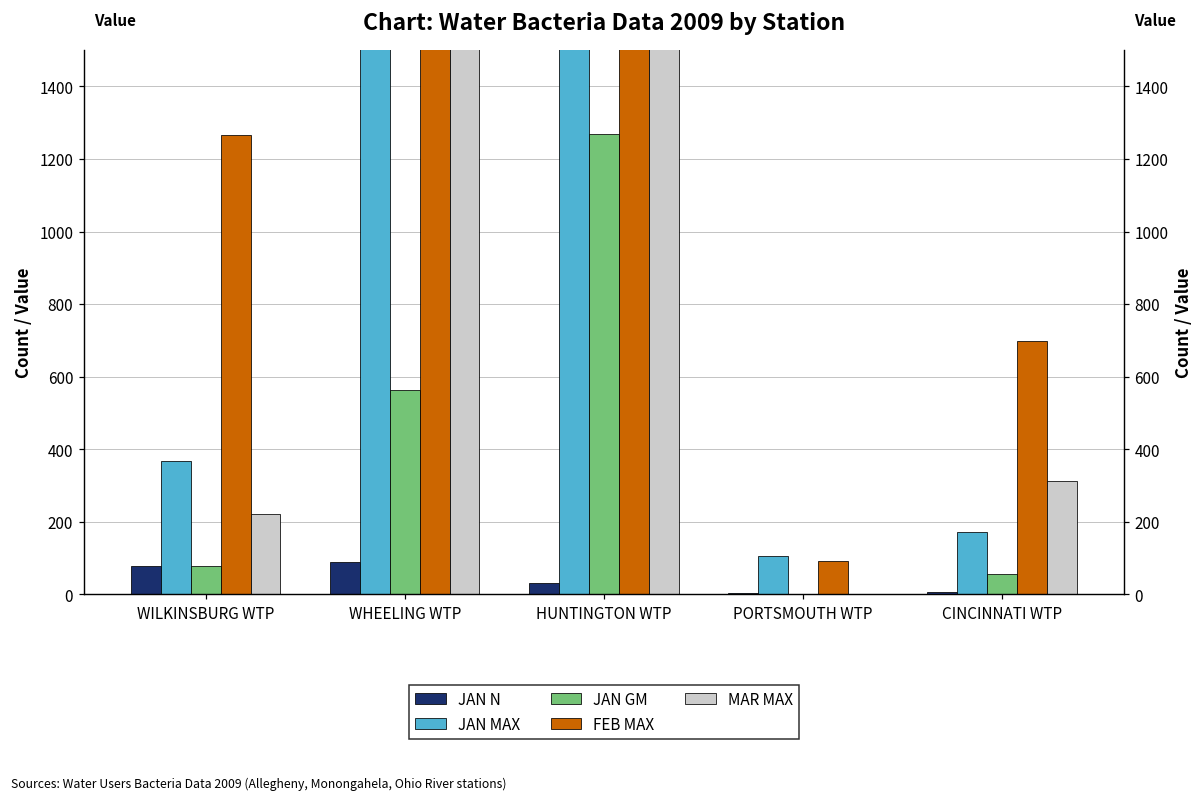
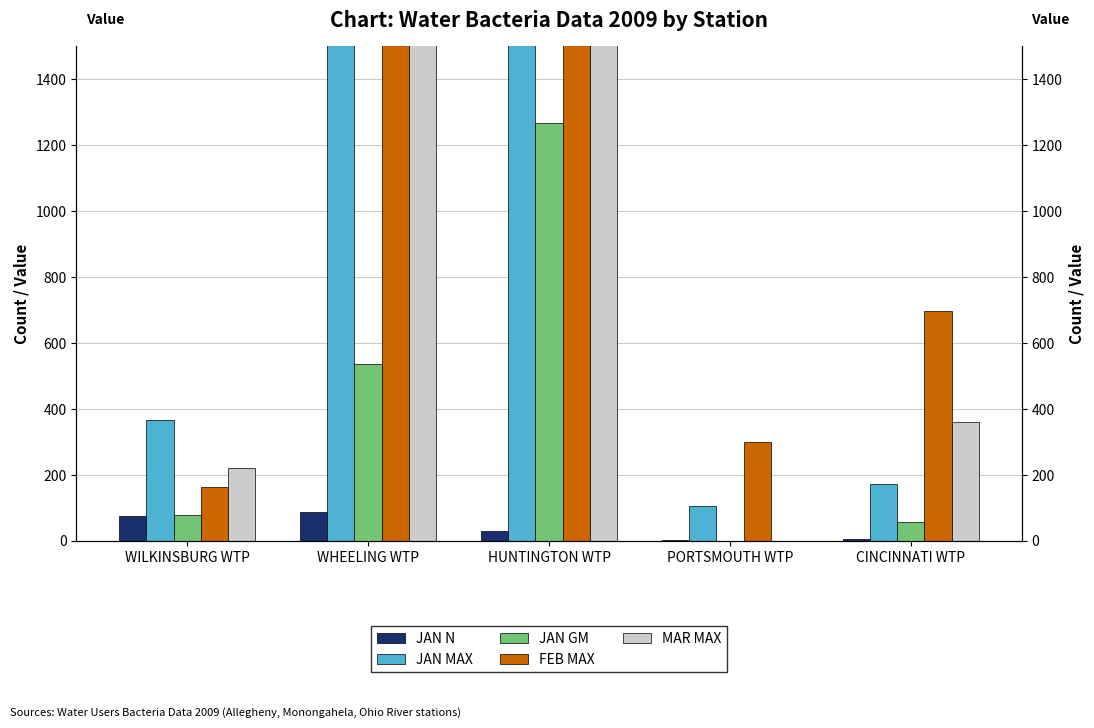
FEB MAX, WILKINSBURG WTP: 1270 -> 160
JAN GM, WHEELING WTP: 560 -> 540
FEB MAX, PORTSMOUTH WTP: 90 -> 300
MAR MAX, CINCINNATI WTP: 310 -> 360
